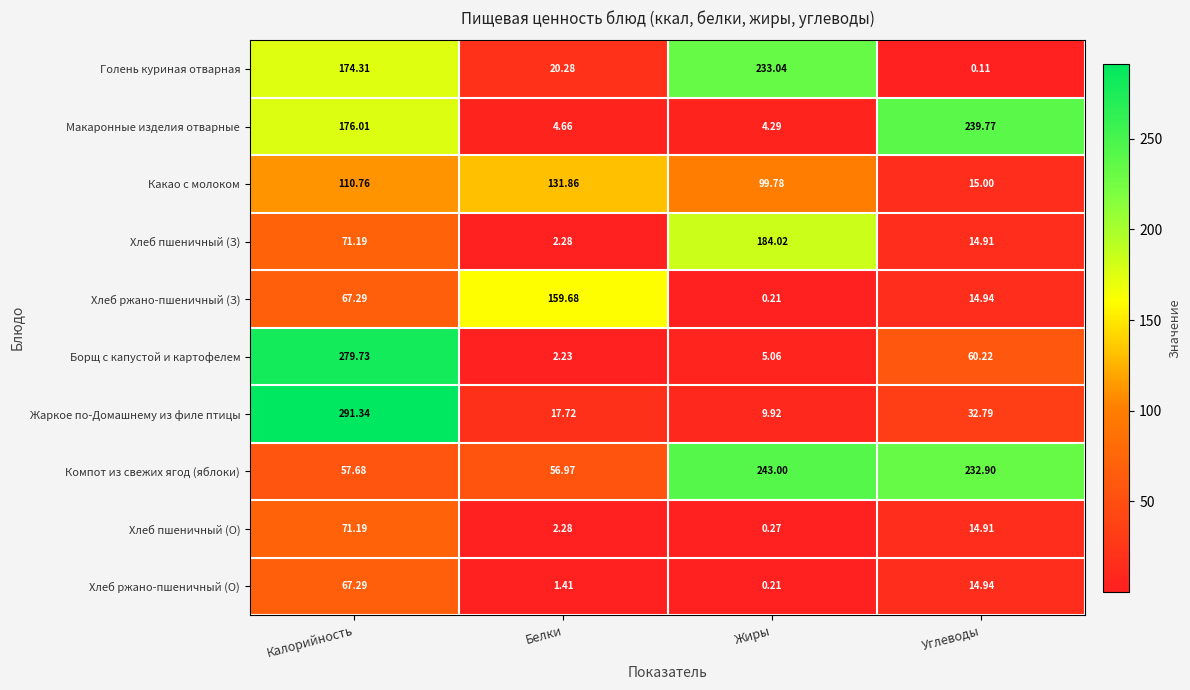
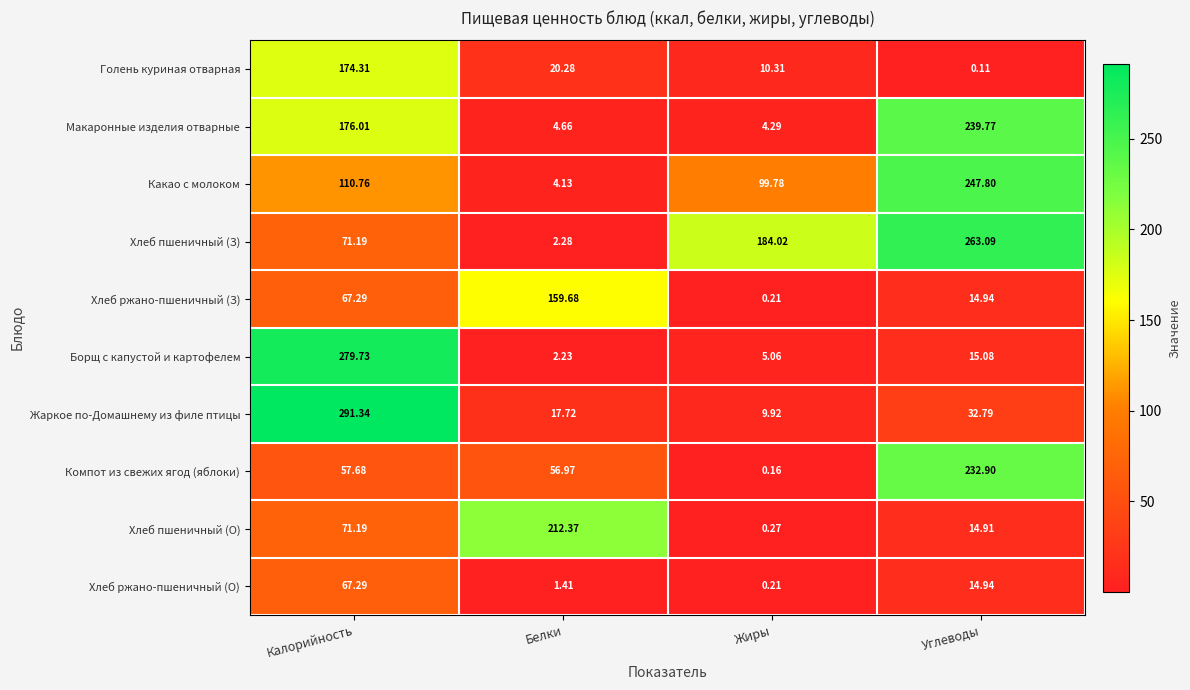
Голень куриная отварная, Жиры: 233.04 -> 10.31
Какао с молоком, Белки: 131.86 -> 4.13
Какао с молоком, Углеводы: 15.00 -> 247.80
Хлеб пшеничный (З), Углеводы: 14.91 -> 263.09
Борщ с капустой и картофелем, Углеводы: 60.22 -> 15.08
Компот из свежих ягод (яблоки), Жиры: 243.00 -> 0.16
Хлеб пшеничный (О), Белки: 2.28 -> 212.37
